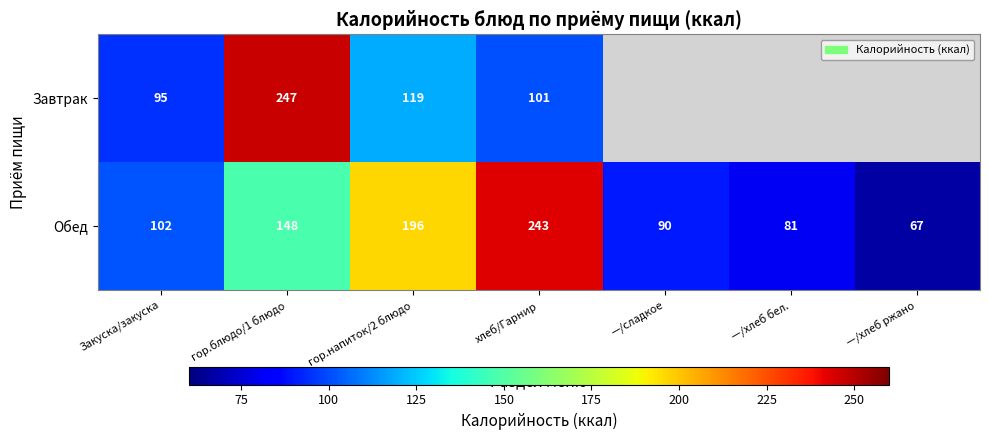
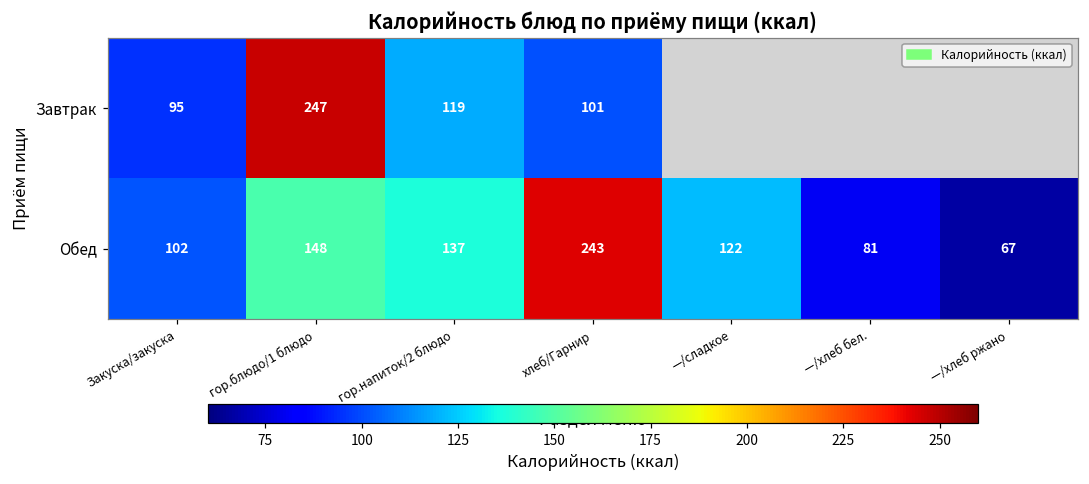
Обед, гор.напиток/2 блюдо: 196 -> 137
Обед, —/сладкое: 90 -> 122
